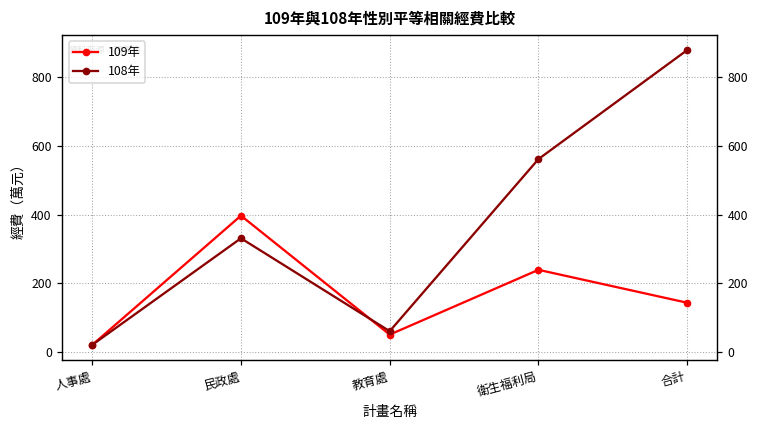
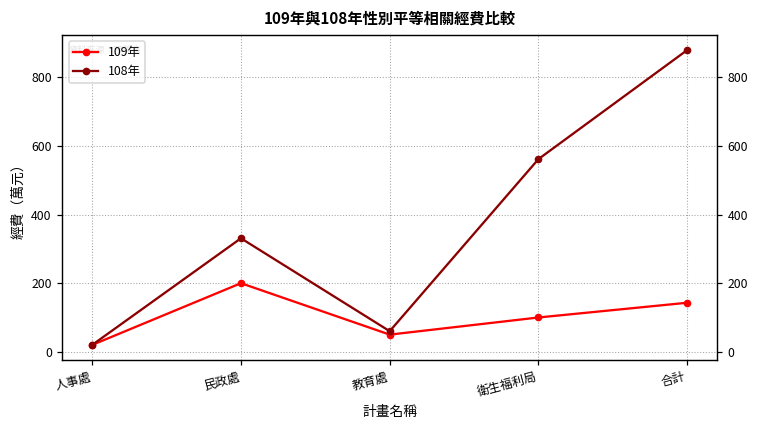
109年, 民政處: 400 -> 200
109年, 衛生福利局: 240 -> 100
